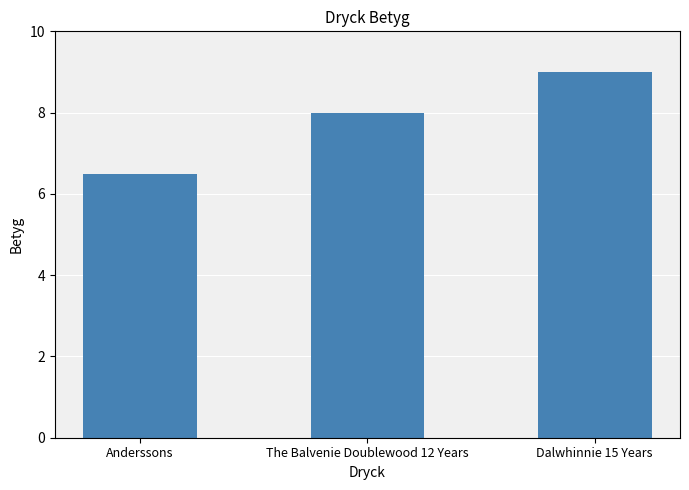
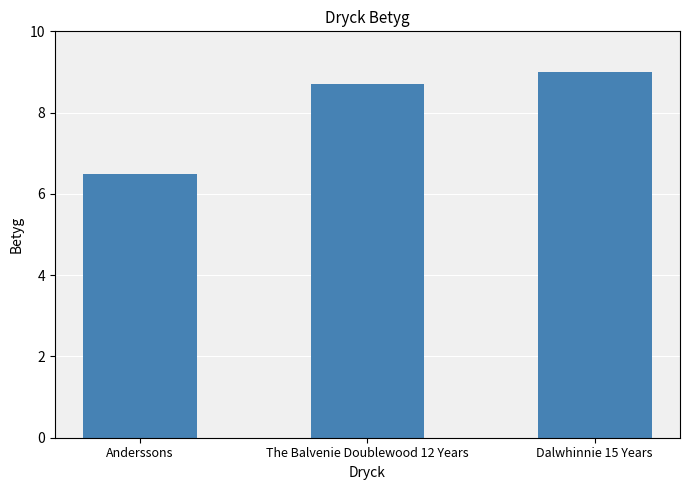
The Balvenie Doublewood 12 Years: 8.0 -> 8.7
